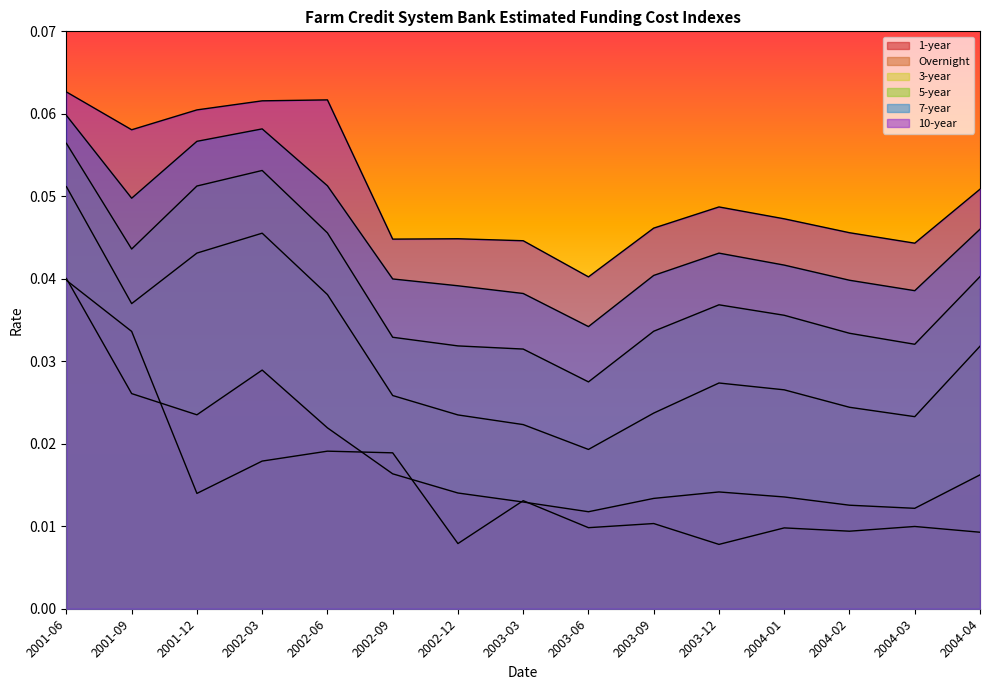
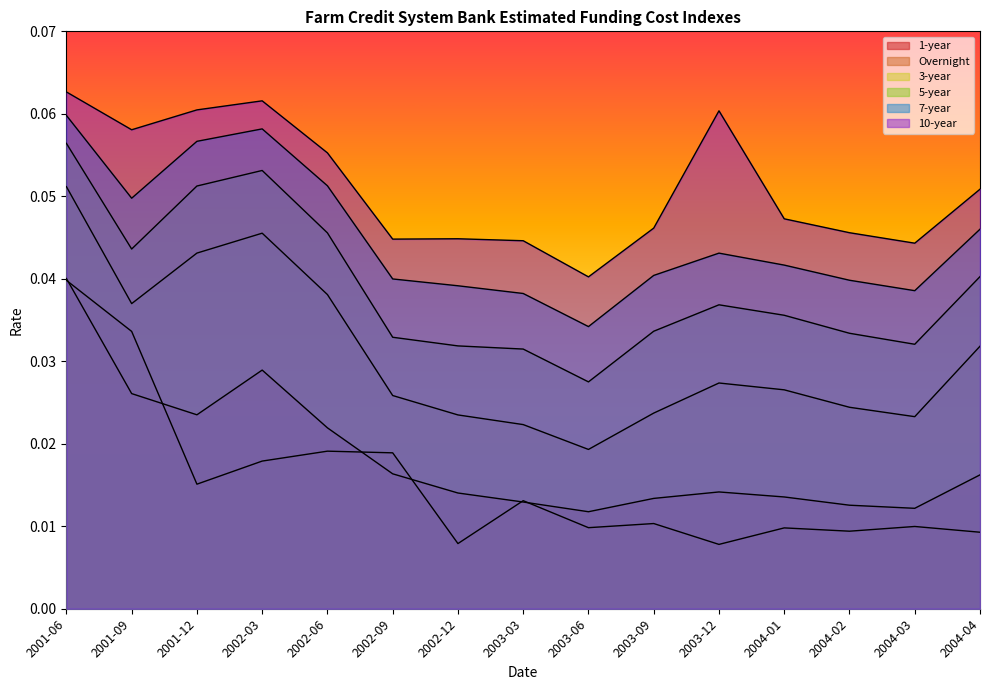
Overnight, 2001-12: 0.014 -> 0.015
10-year, 2002-06: 0.062 -> 0.055
10-year, 2003-12: 0.049 -> 0.060
